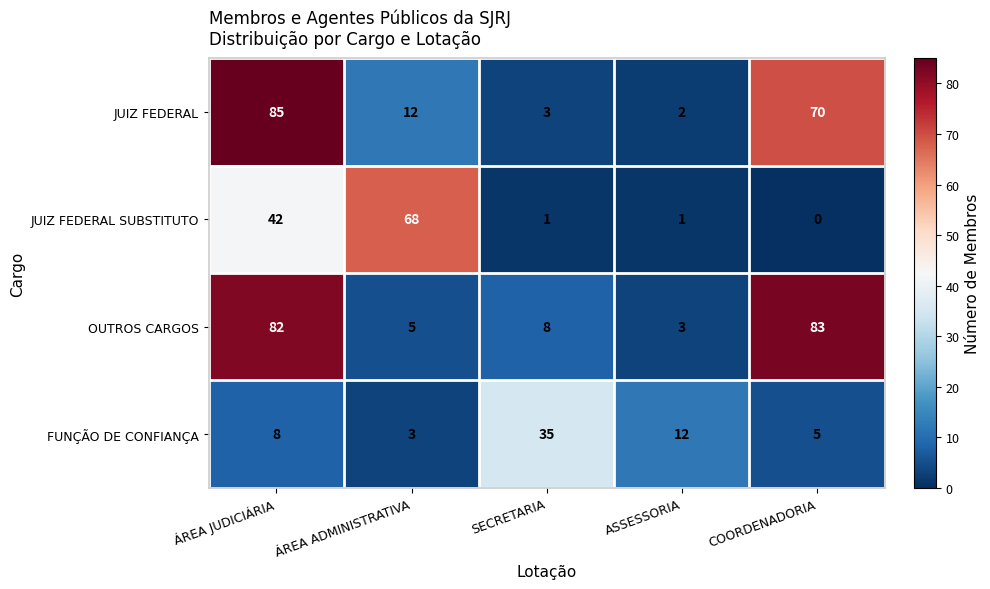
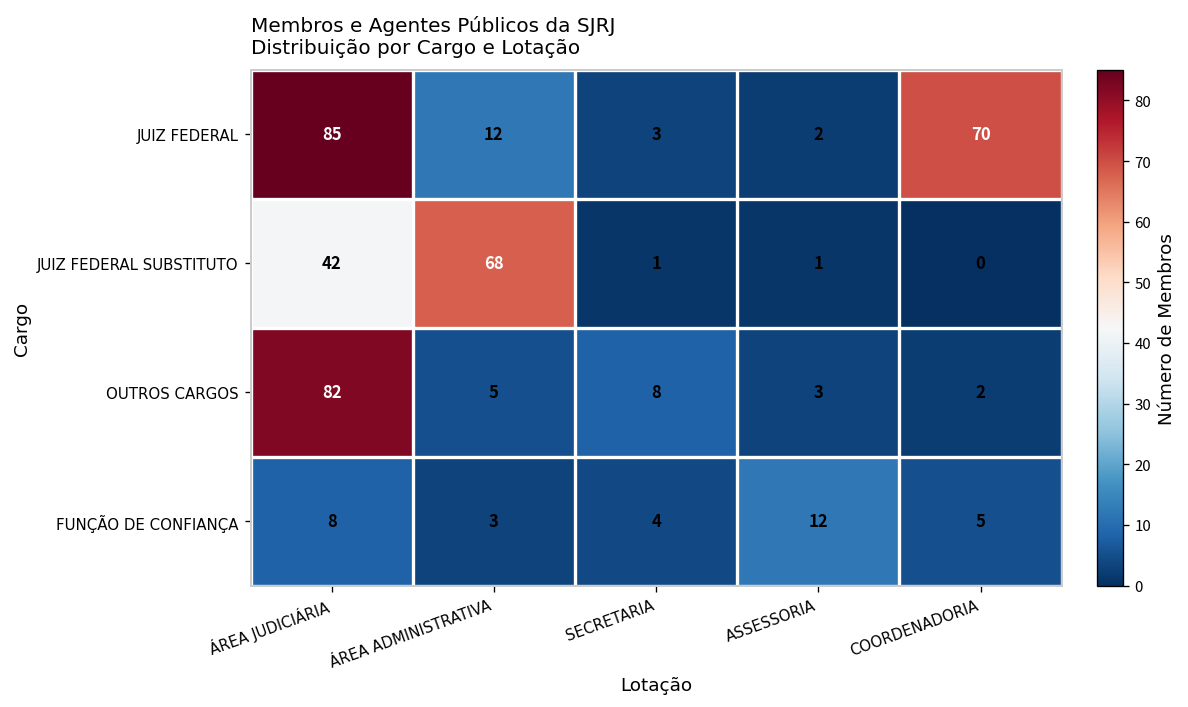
OUTROS CARGOS, COORDENADORIA: 83 -> 2
FUNÇÃO DE CONFIANÇA, SECRETARIA: 35 -> 4
